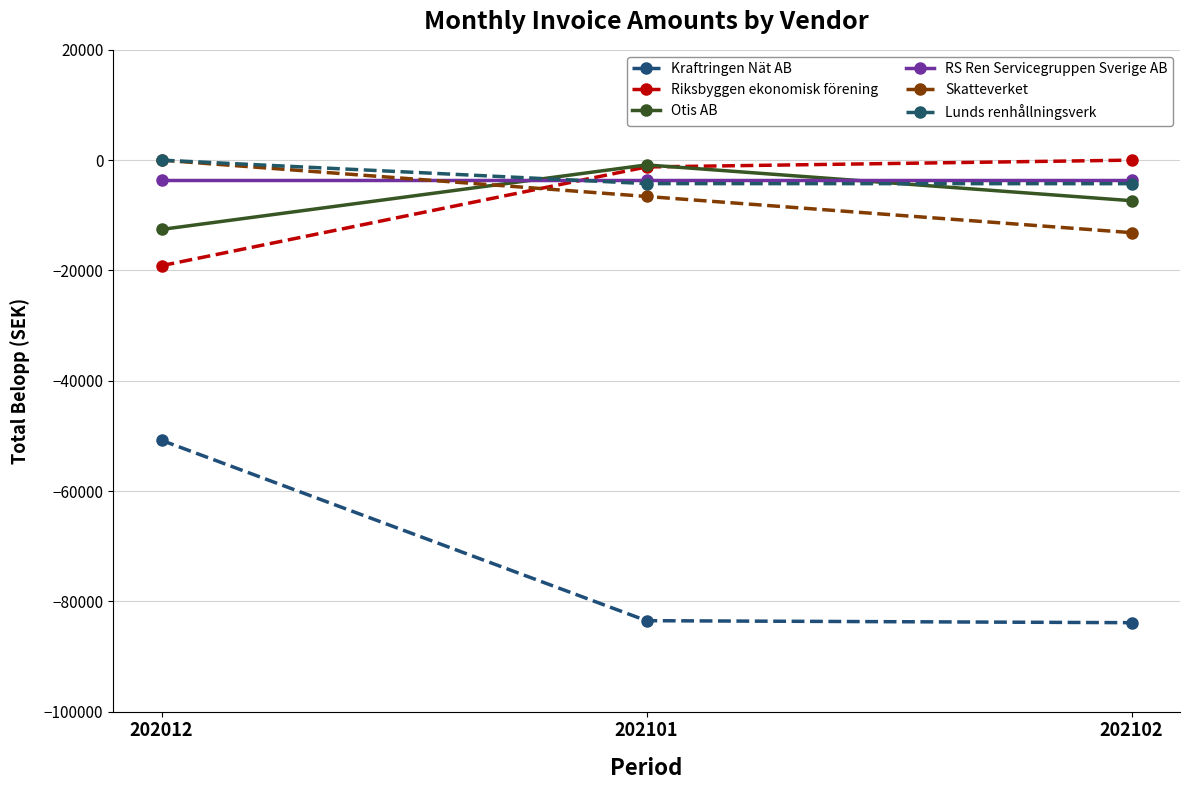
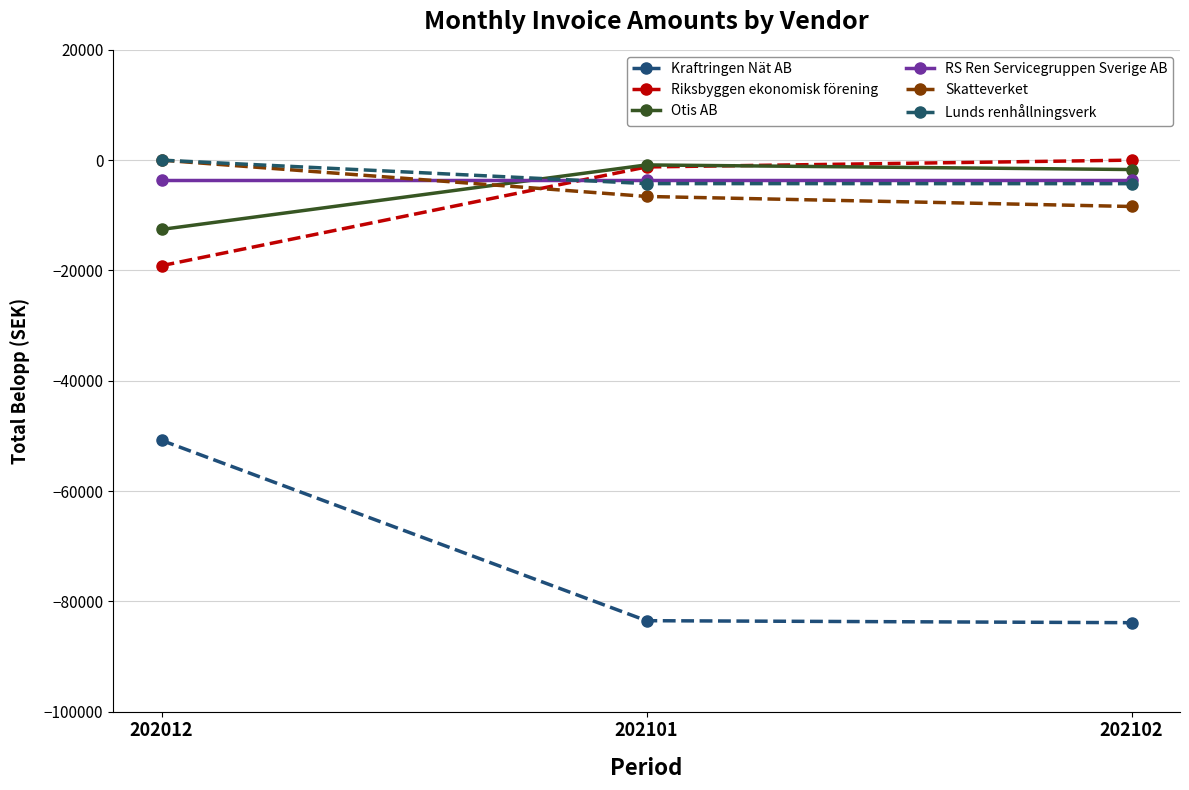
Otis AB, 202102: -7000 -> -2000
Skatteverket, 202102: -13000 -> -8000
